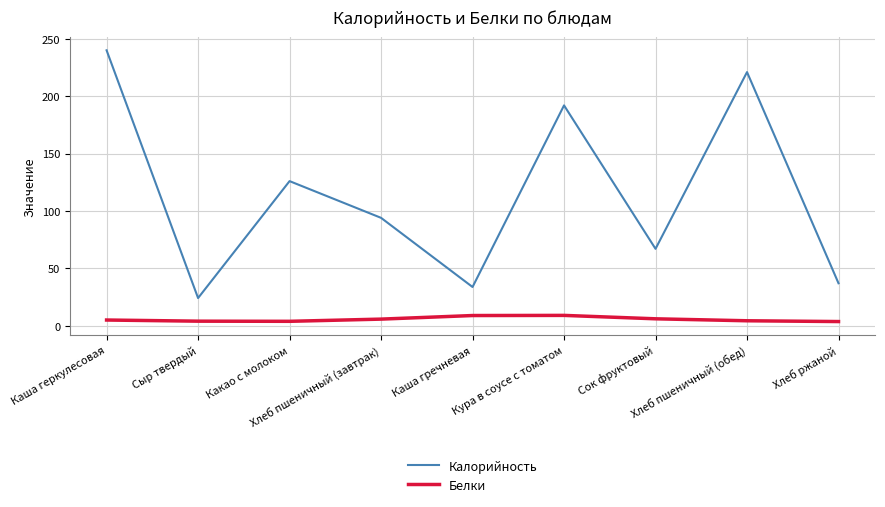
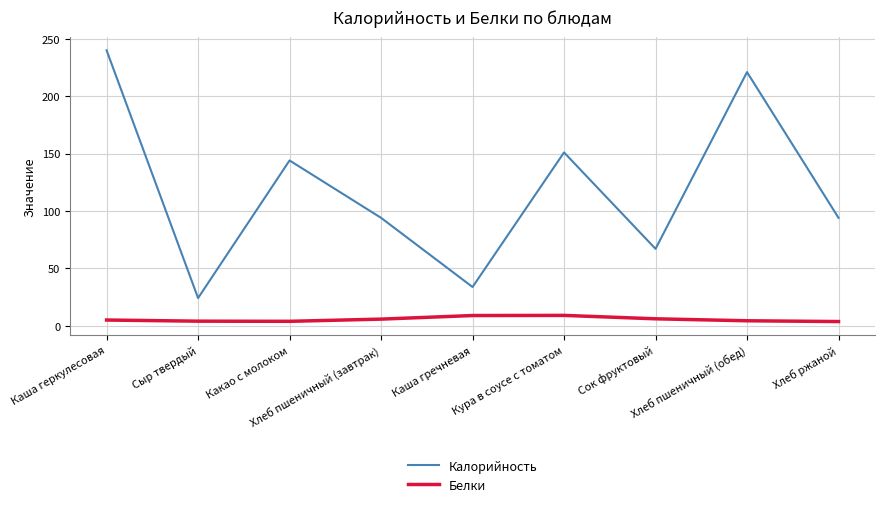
Калорийность, Какао с молоком: 126 -> 144
Калорийность, Кура в соусе с томатом: 192 -> 151
Калорийность, Хлеб ржаной: 37 -> 94
